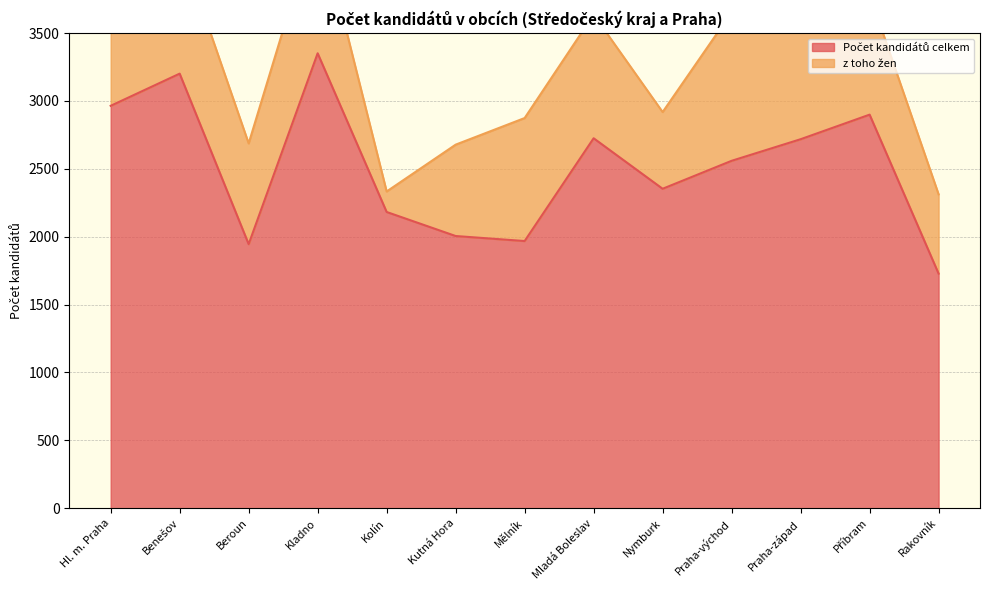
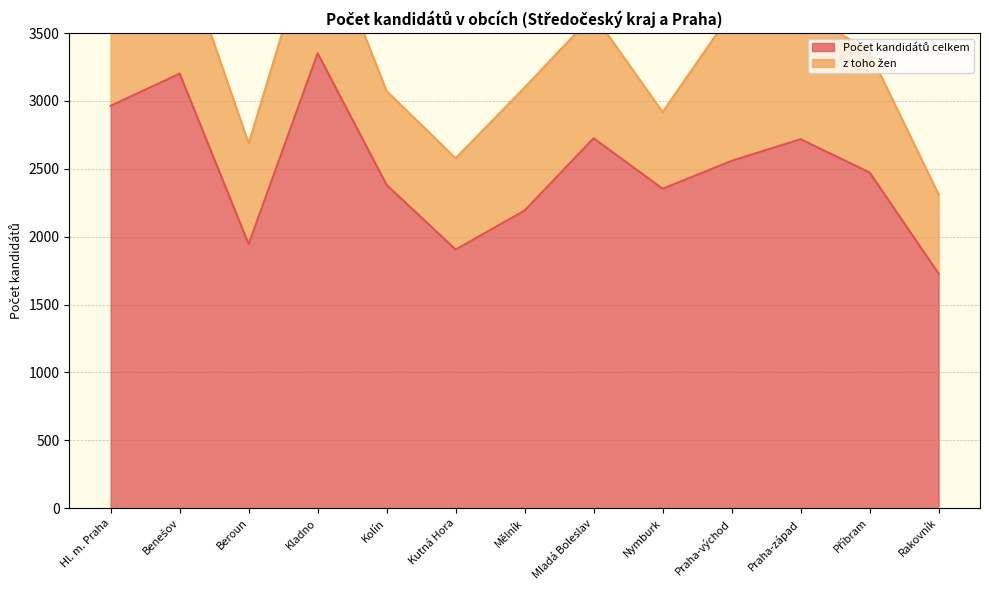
Počet kandidátů celkem, Kolín: 2180 -> 2380
z toho žen, Kolín: 150 -> 690
Počet kandidátů celkem, Kutná Hora: 2010 -> 1910
Počet kandidátů celkem, Mělník: 1970 -> 2190
Počet kandidátů celkem, Příbram: 2900 -> 2470
